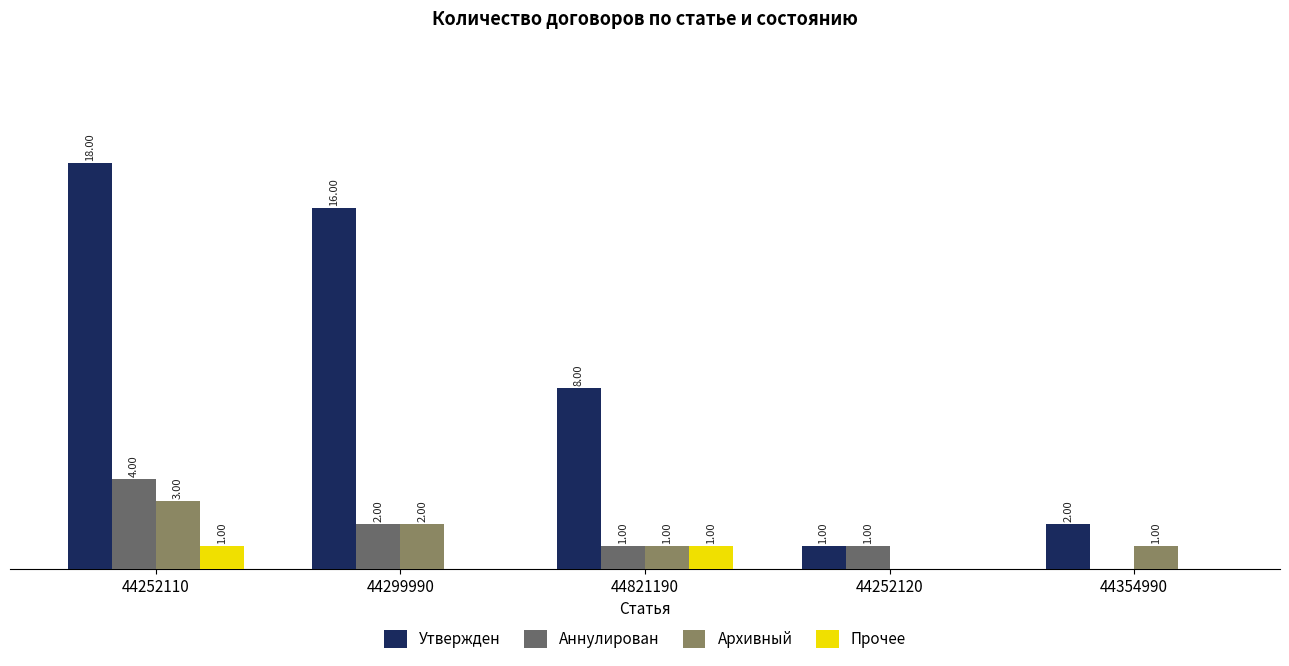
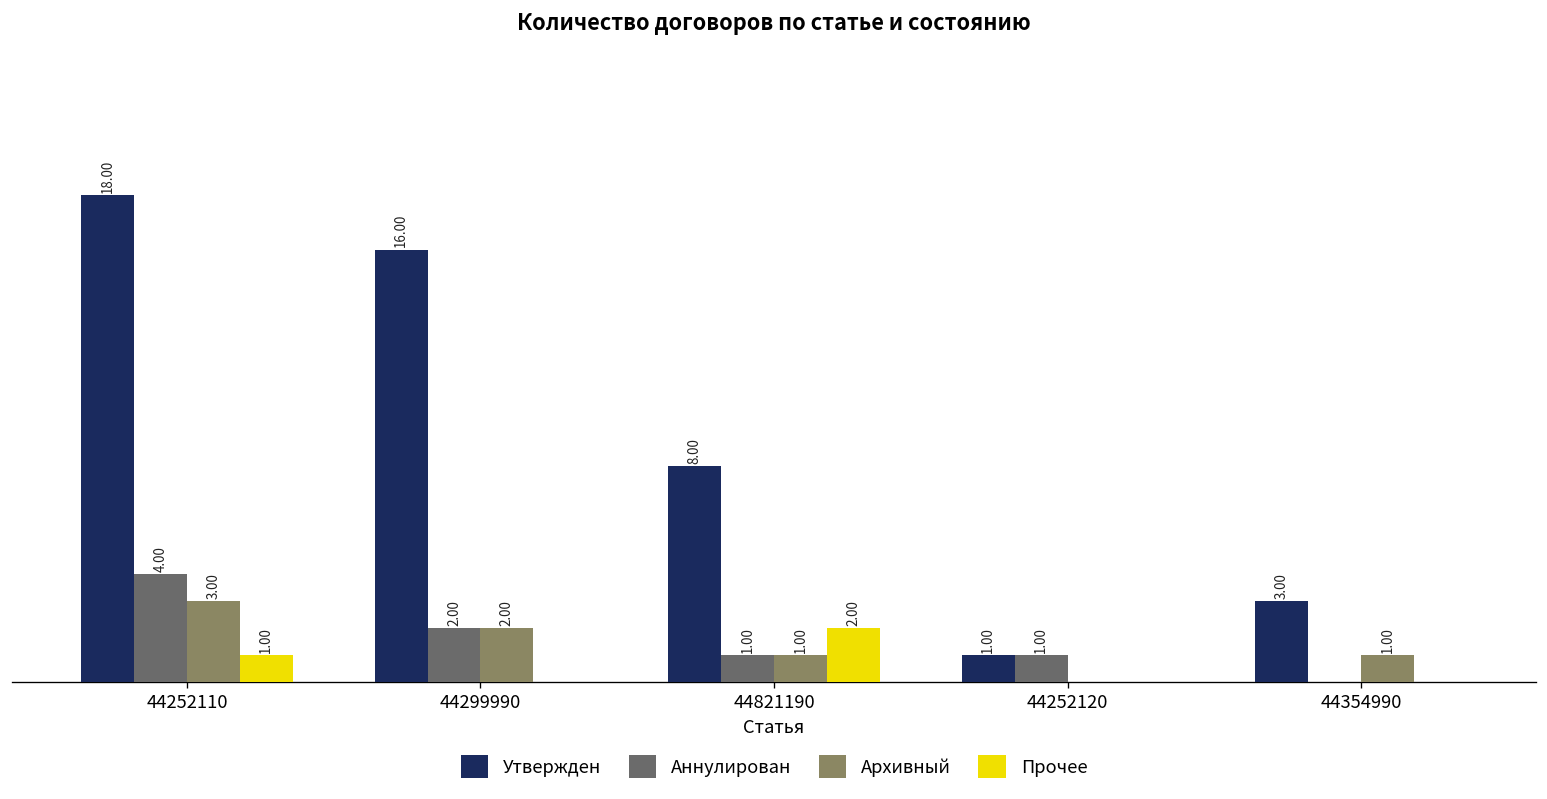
Прочее, 44821190: 1.00 -> 2.00
Утвержден, 44354990: 2.00 -> 3.00
